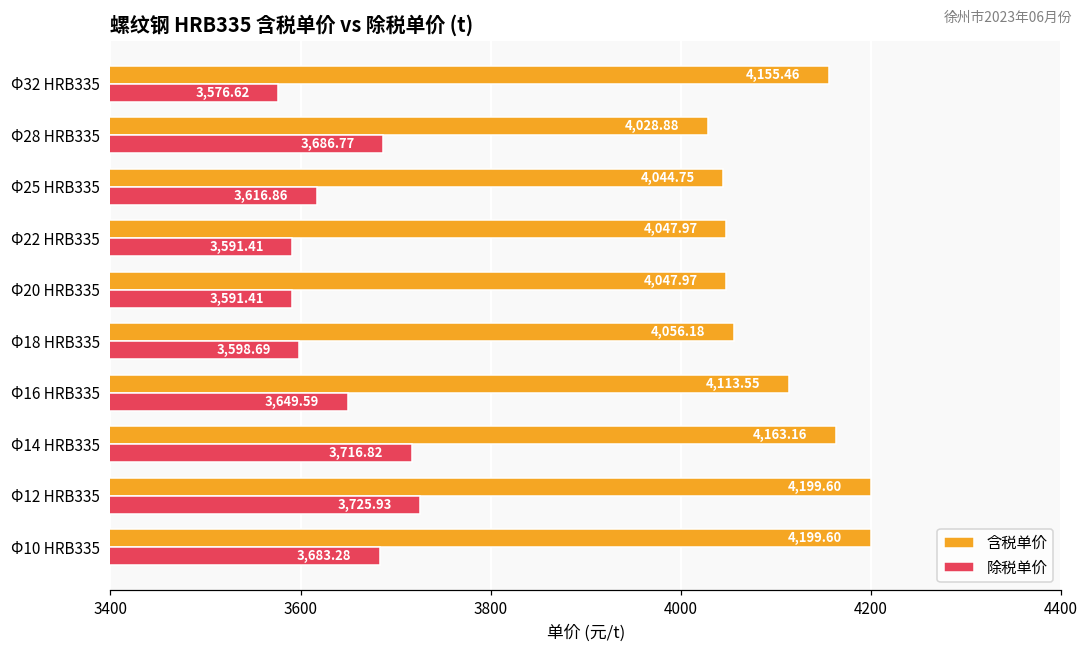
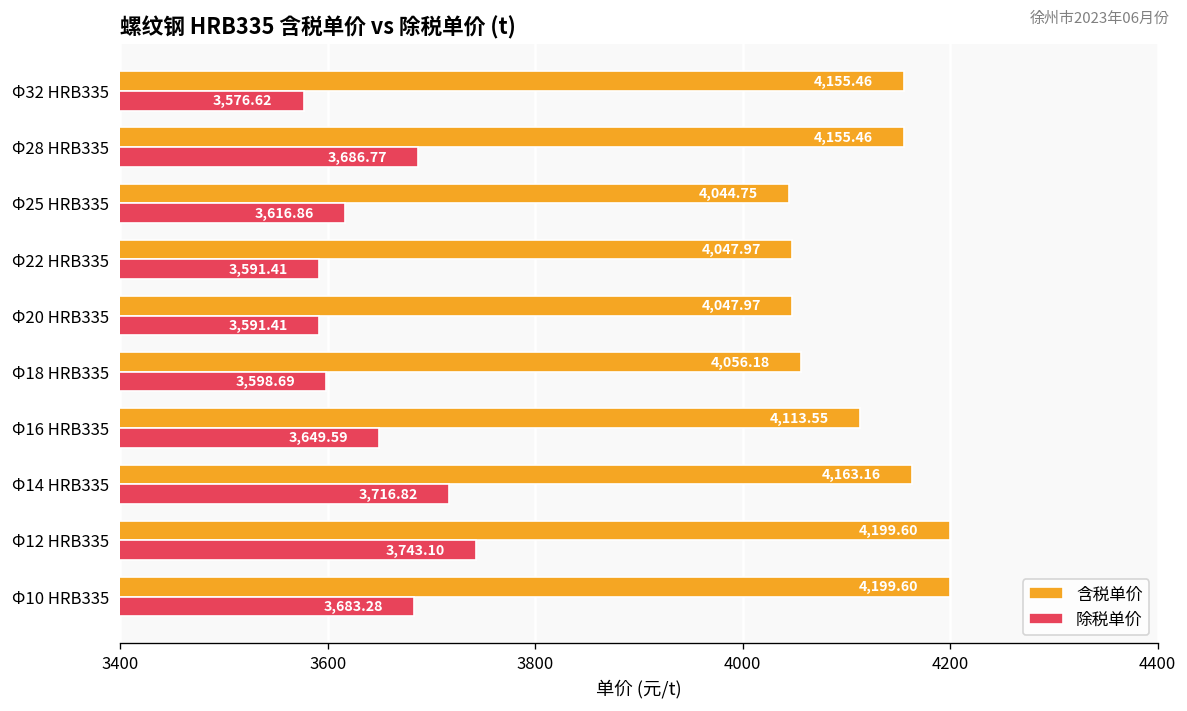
含税单价, Φ28 HRB335: 4,028.88 -> 4,155.46
除税单价, Φ12 HRB335: 3,725.93 -> 3,743.10
